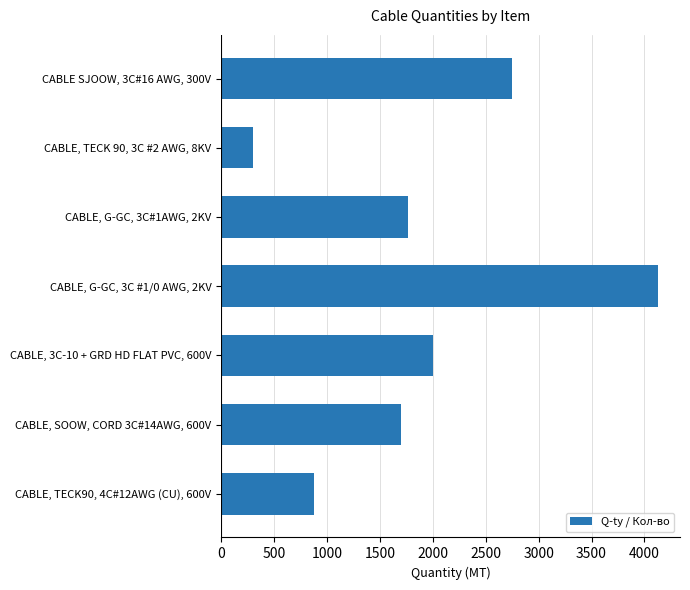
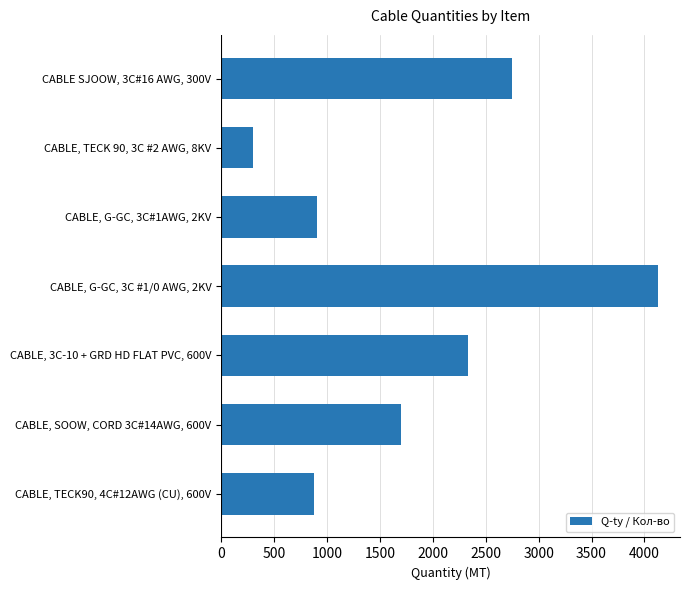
CABLE, G-GC, 3C#1AWG, 2KV: 1760 -> 910
CABLE, 3C-10 + GRD HD FLAT PVC, 600V: 2000 -> 2330
